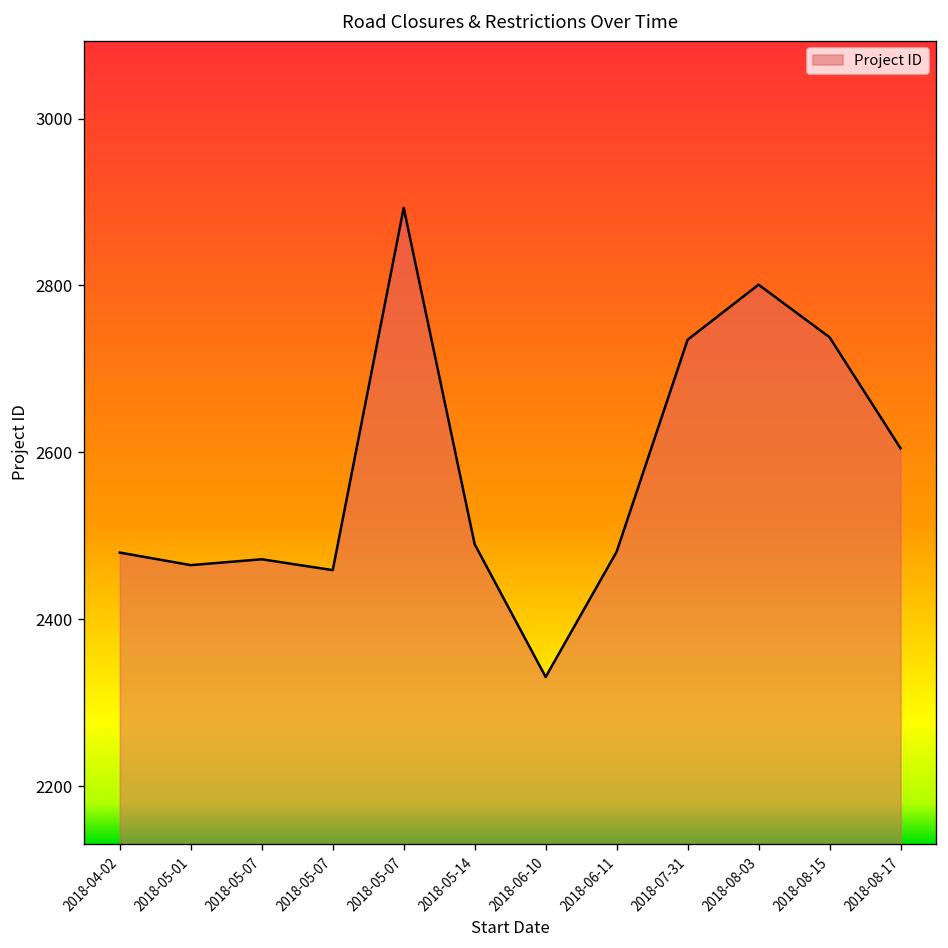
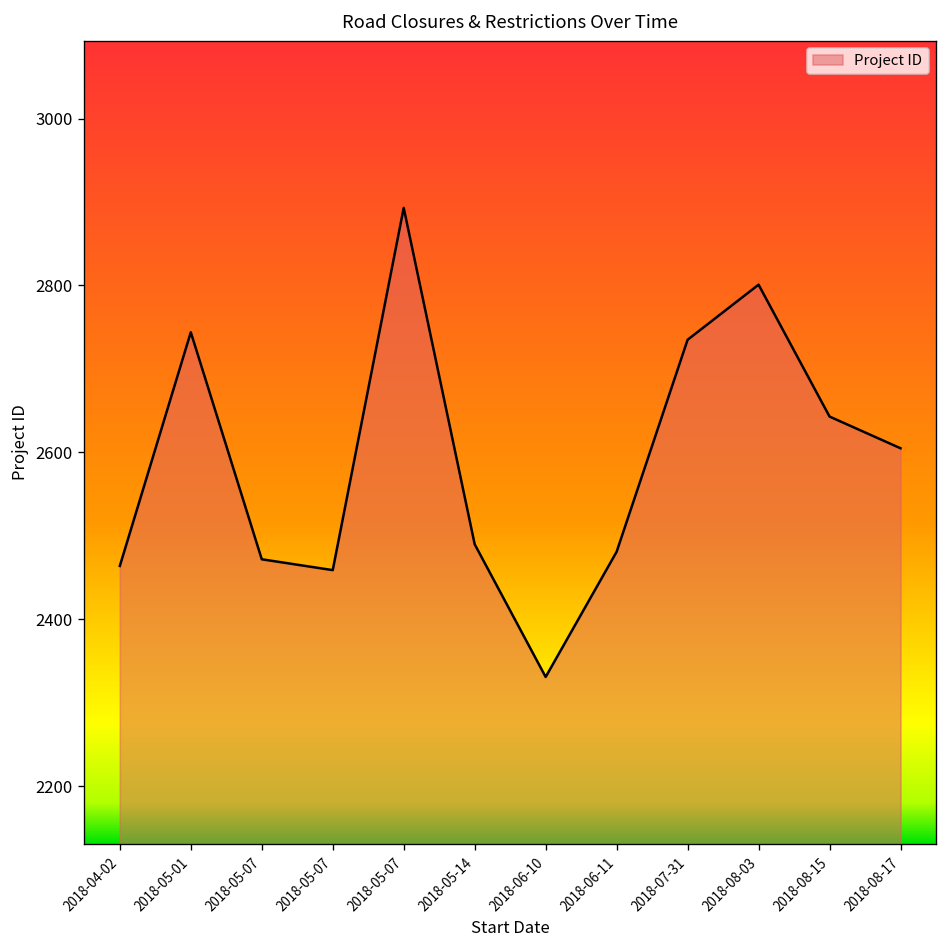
2018-04-02: 2480 -> 2460
2018-05-01: 2470 -> 2740
2018-08-15: 2740 -> 2640
